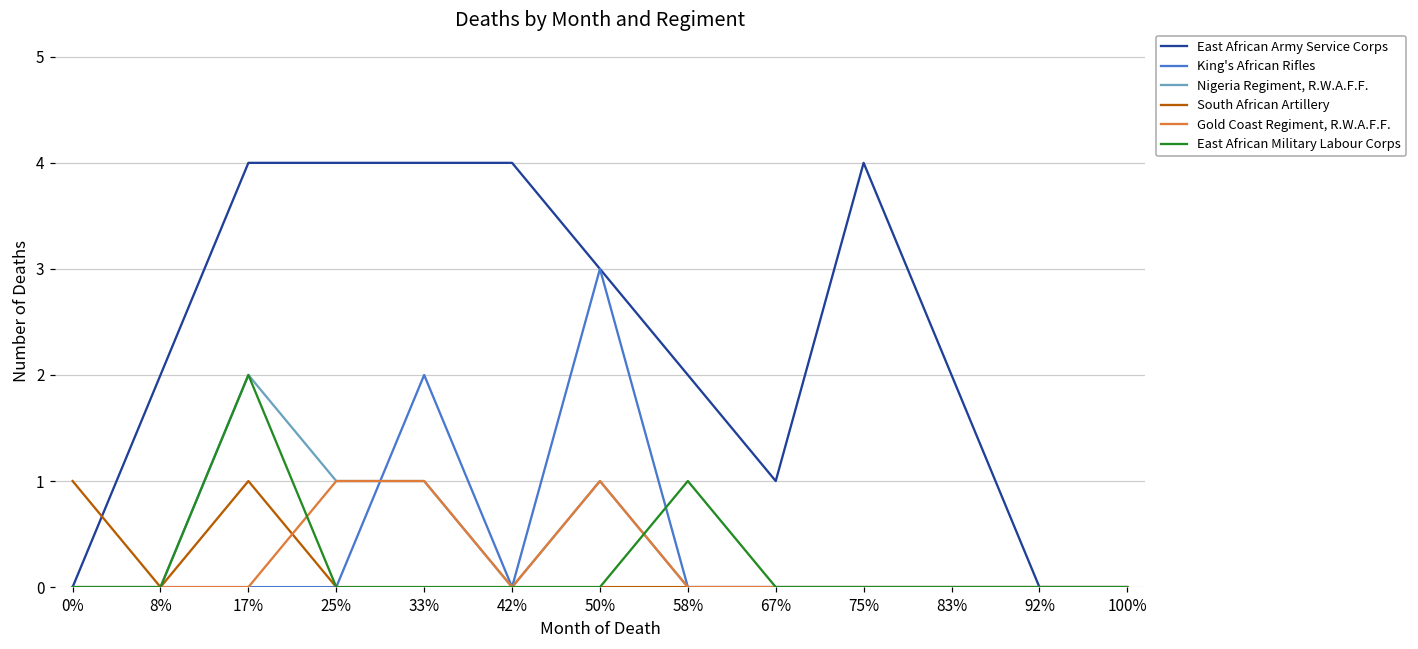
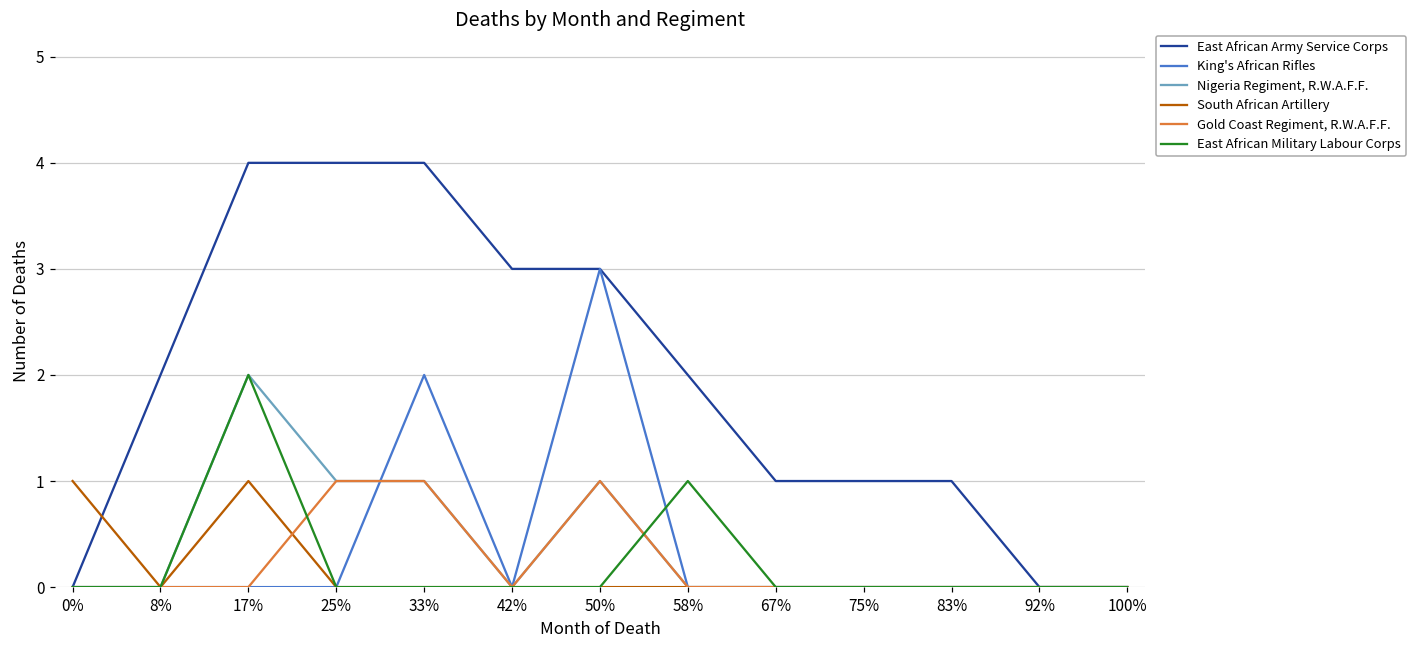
East African Army Service Corps, 42%: 4 -> 3
East African Army Service Corps, 75%: 4 -> 1
East African Army Service Corps, 83%: 2 -> 1
